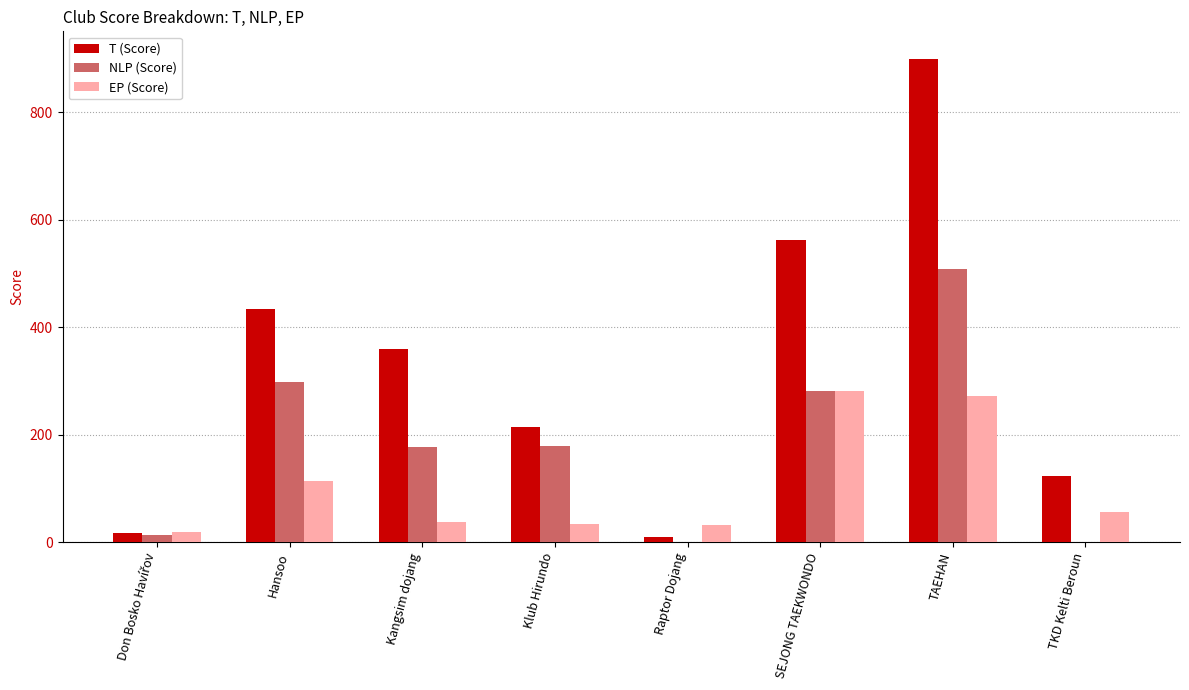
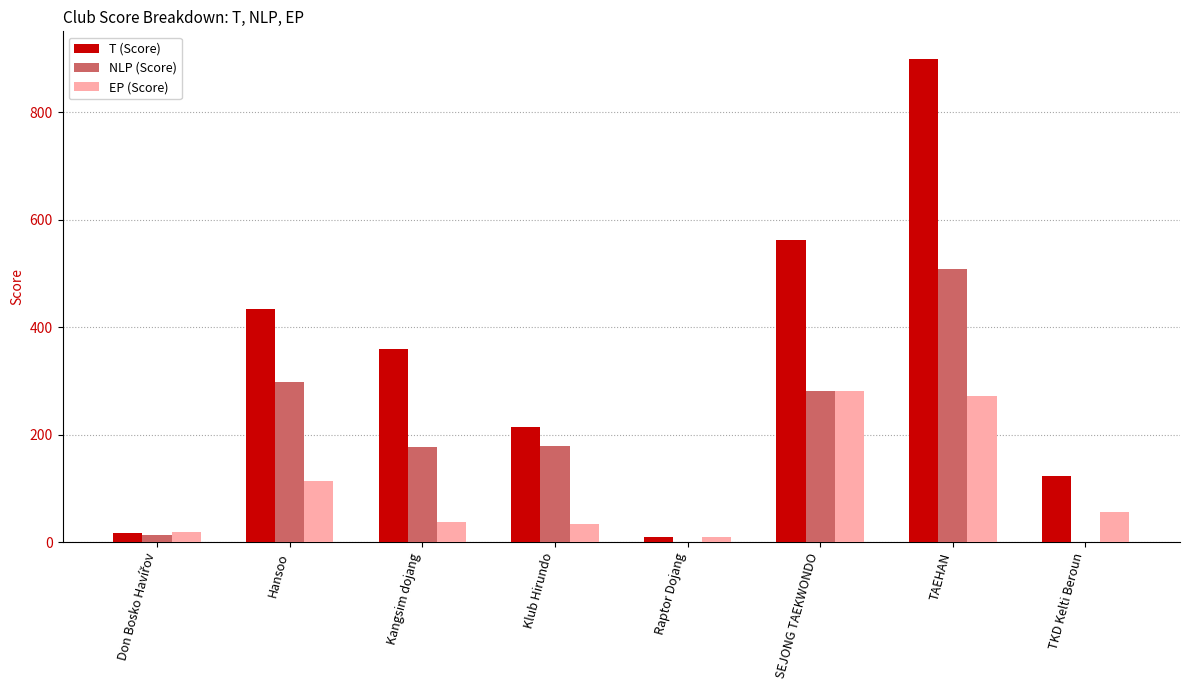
EP (Score), Raptor Dojang: 30 -> 10
